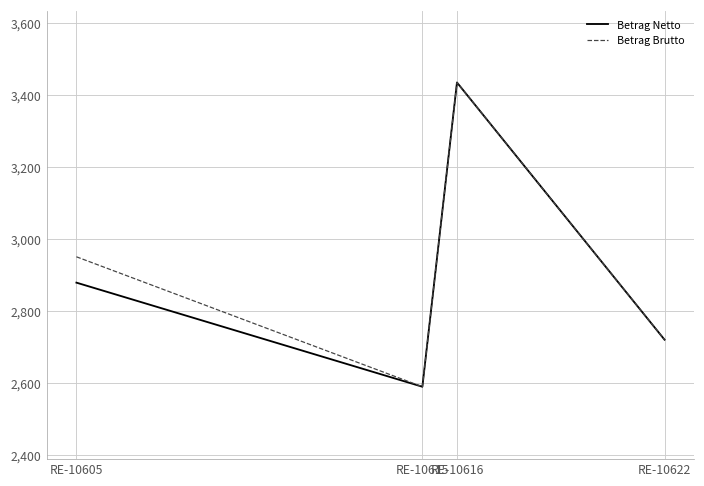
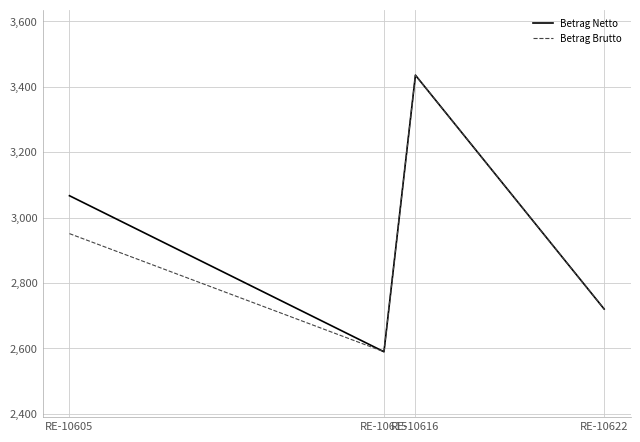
Betrag Netto, RE-10605: 2,880 -> 3,070
